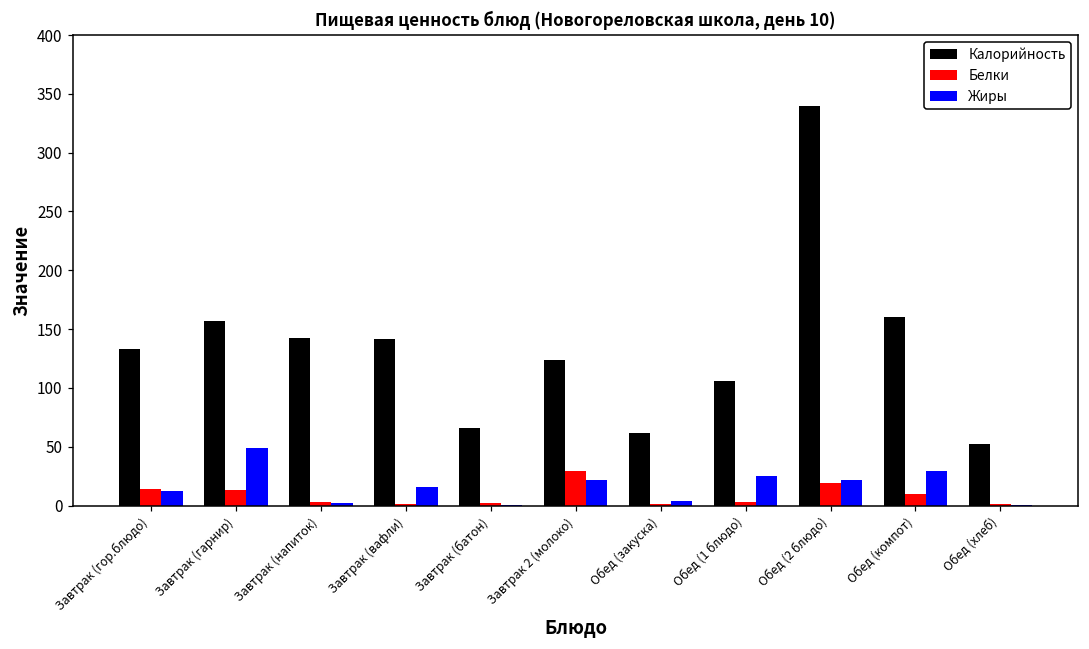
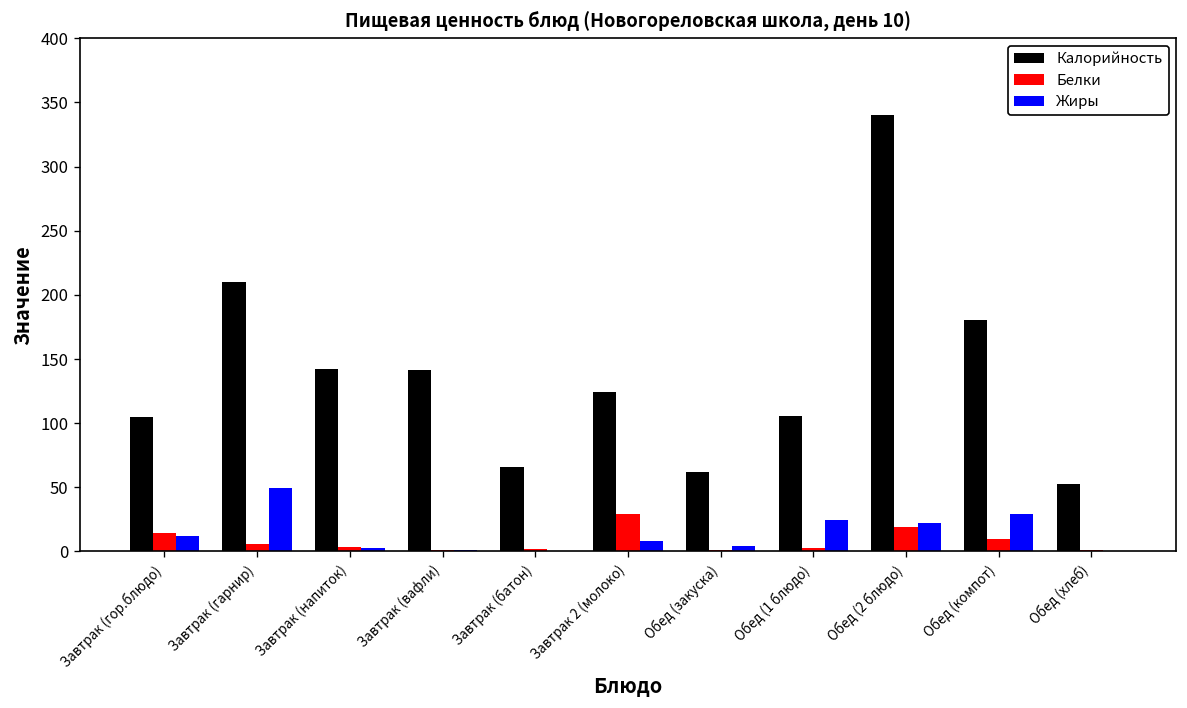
Калорийность, Завтрак (гор.блюдо): 133 -> 105
Калорийность, Завтрак (гарнир): 157 -> 210
Белки, Завтрак (гарнир): 13 -> 6
Жиры, Завтрак (вафли): 16 -> 1
Жиры, Завтрак 2 (молоко): 22 -> 8
Калорийность, Обед (компот): 160 -> 180
